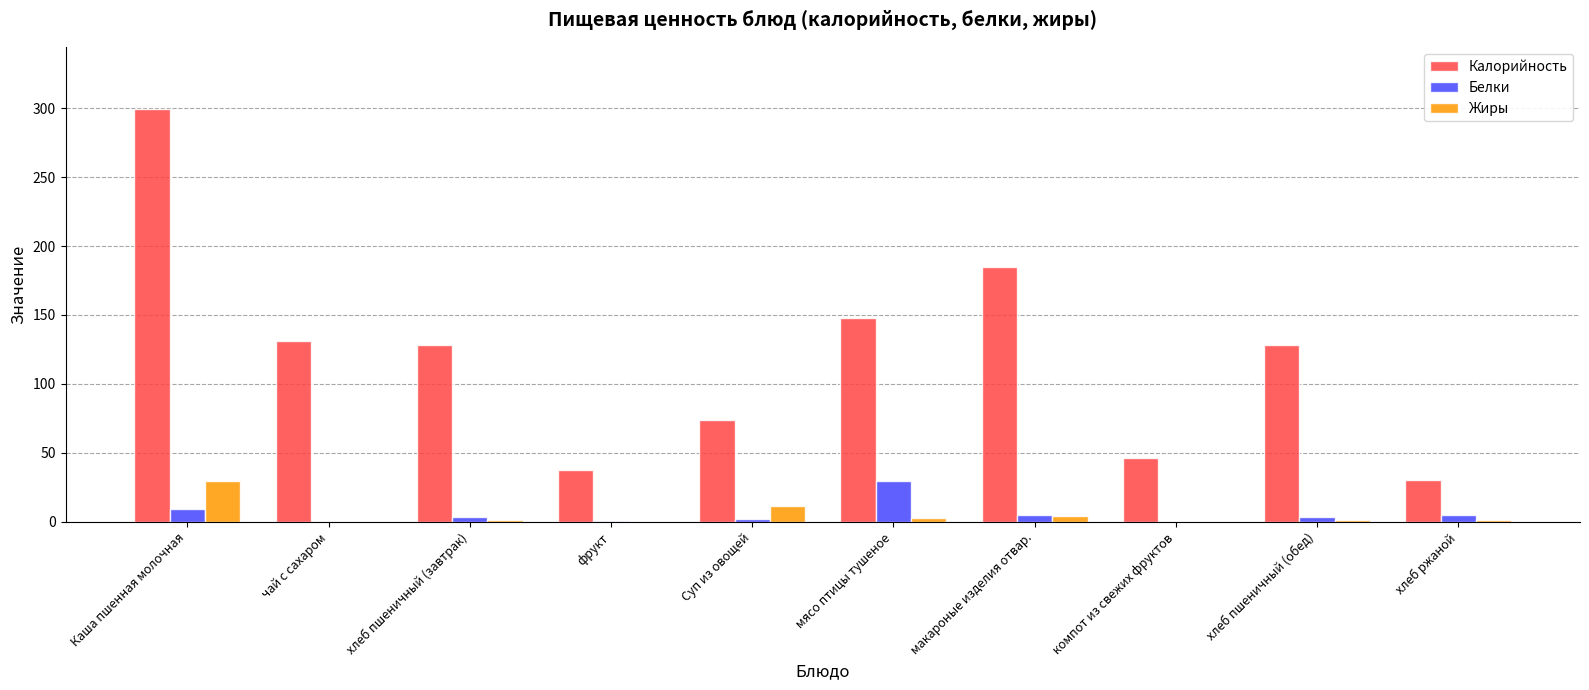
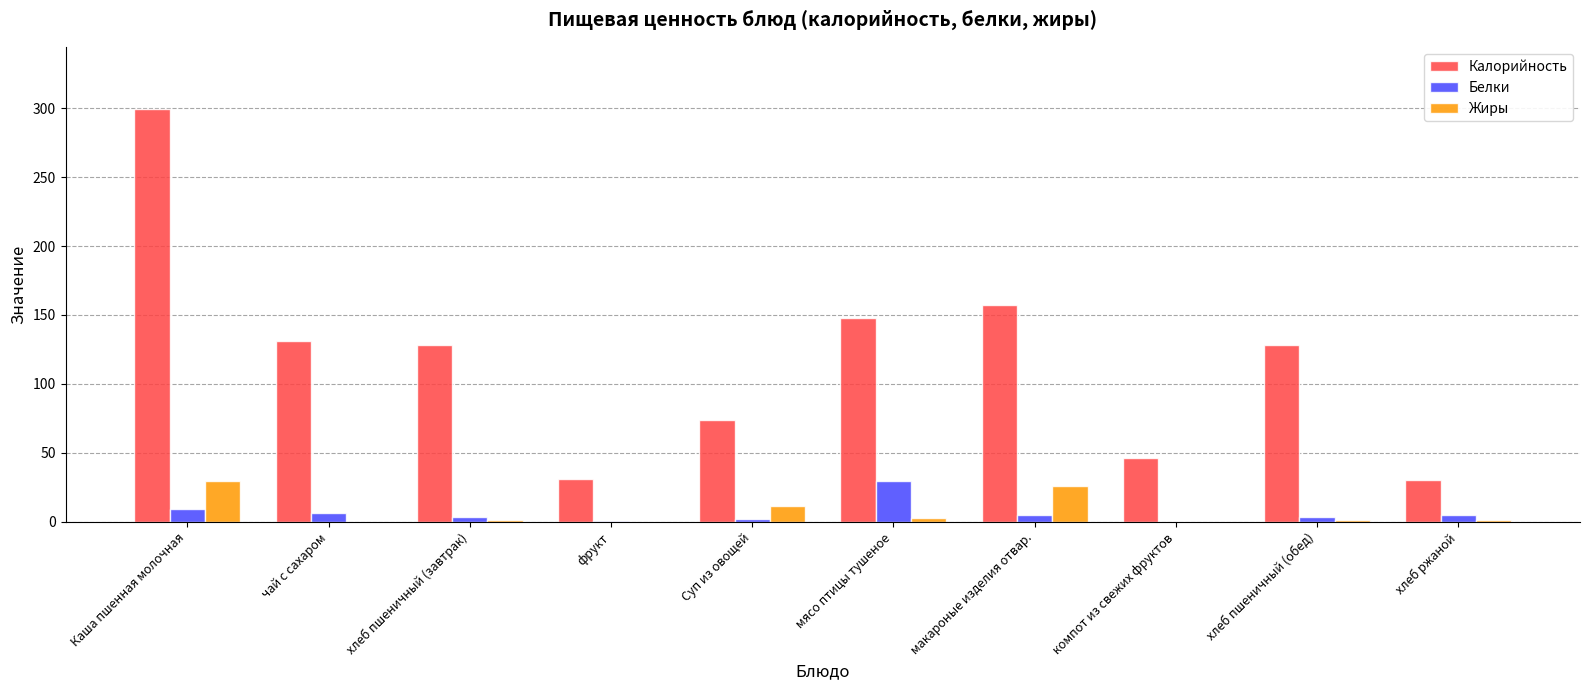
Белки, чай с сахаром: 0 -> 6
Калорийность, фрукт: 38 -> 31
Калорийность, макароные изделия отвар.: 185 -> 157
Жиры, макароные изделия отвар.: 5 -> 26
